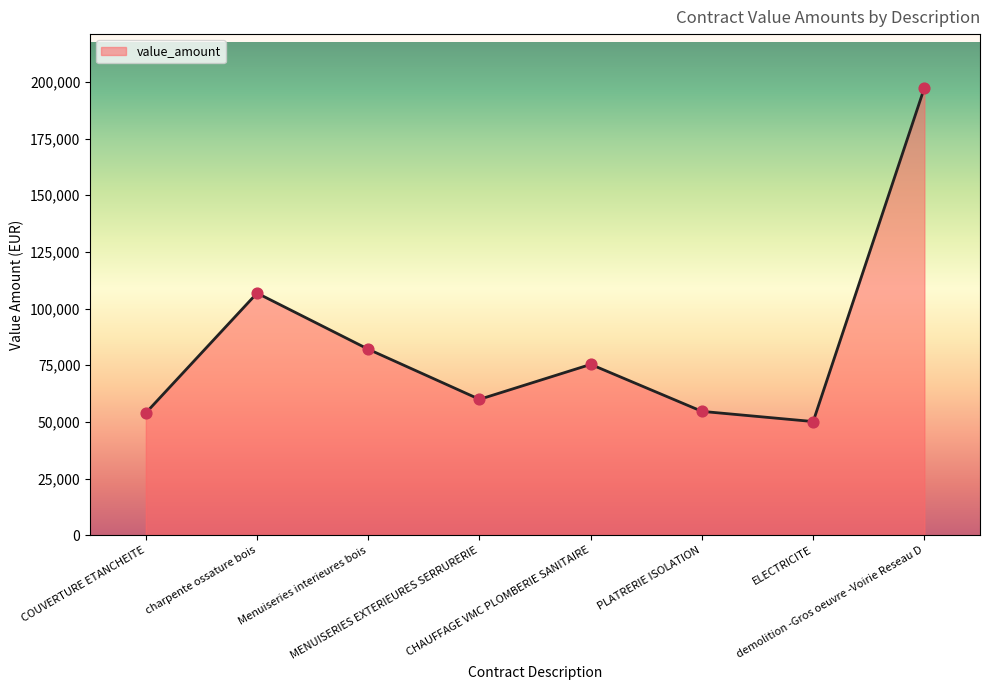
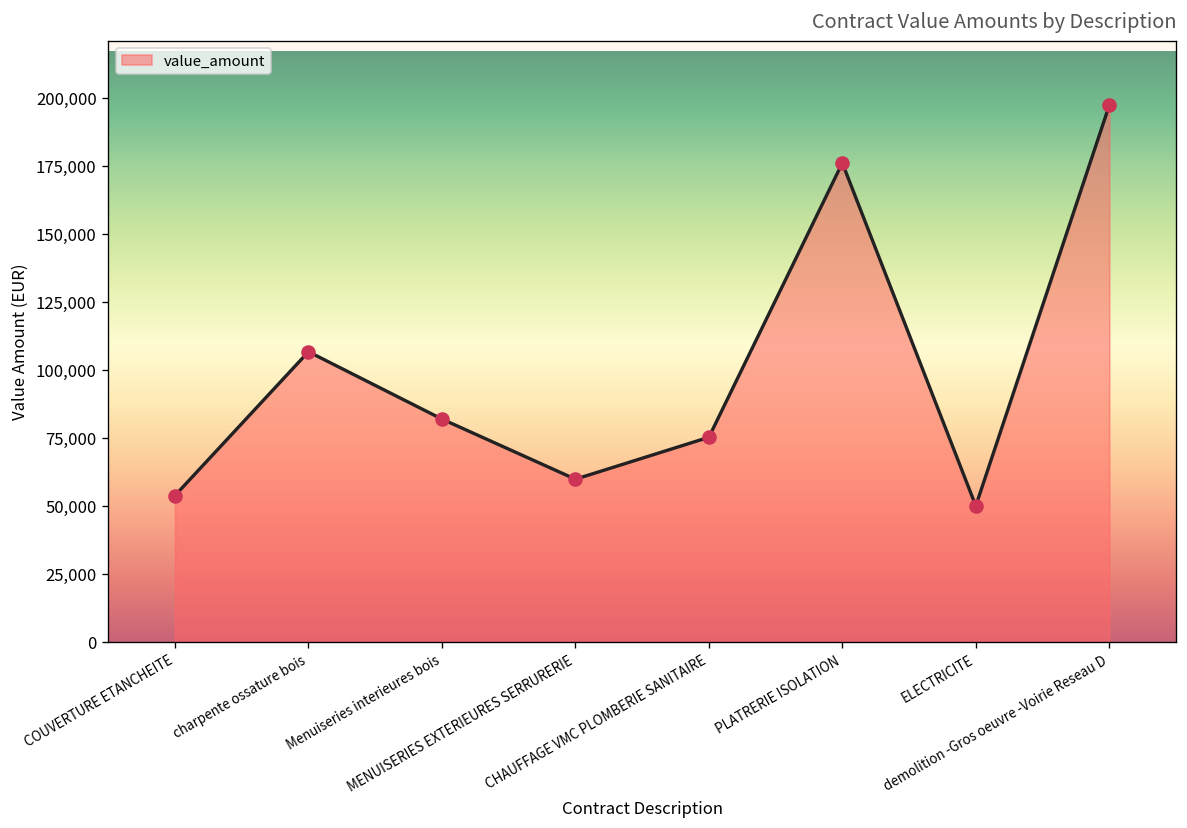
PLATRERIE ISOLATION: 55,000 -> 176,000
